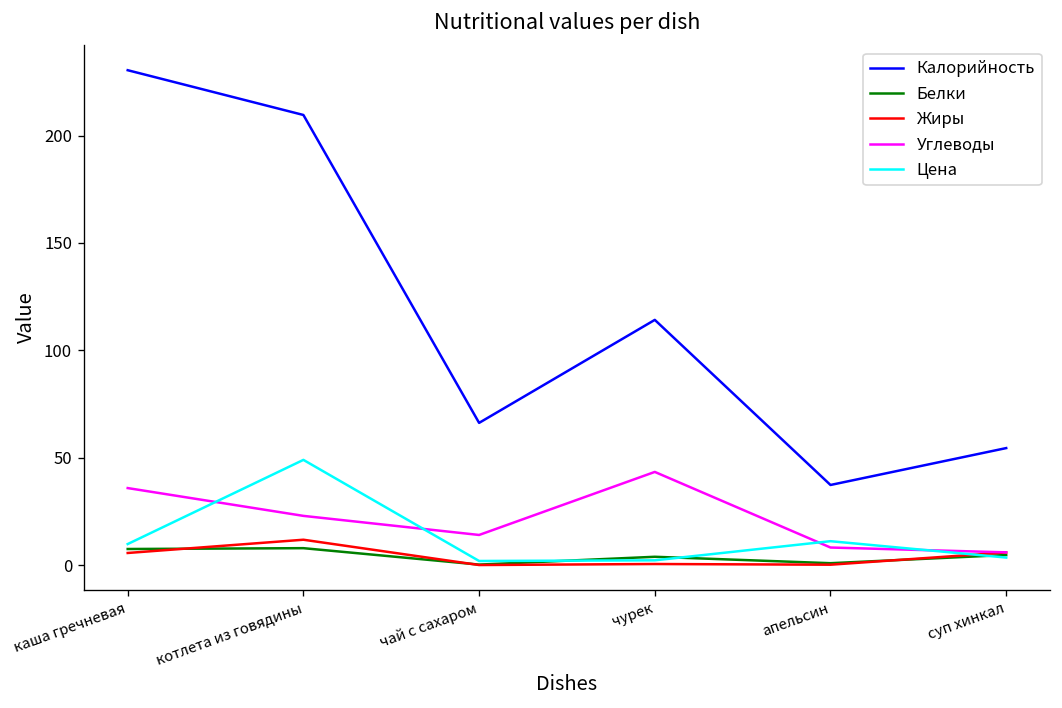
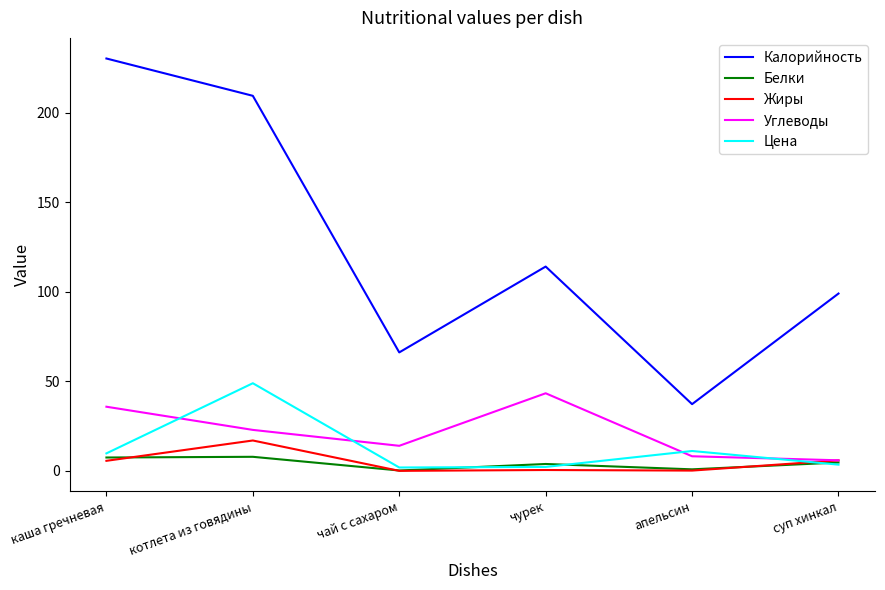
Жиры, котлета из говядины: 12 -> 17
Калорийность, суп хинкал: 54 -> 99
